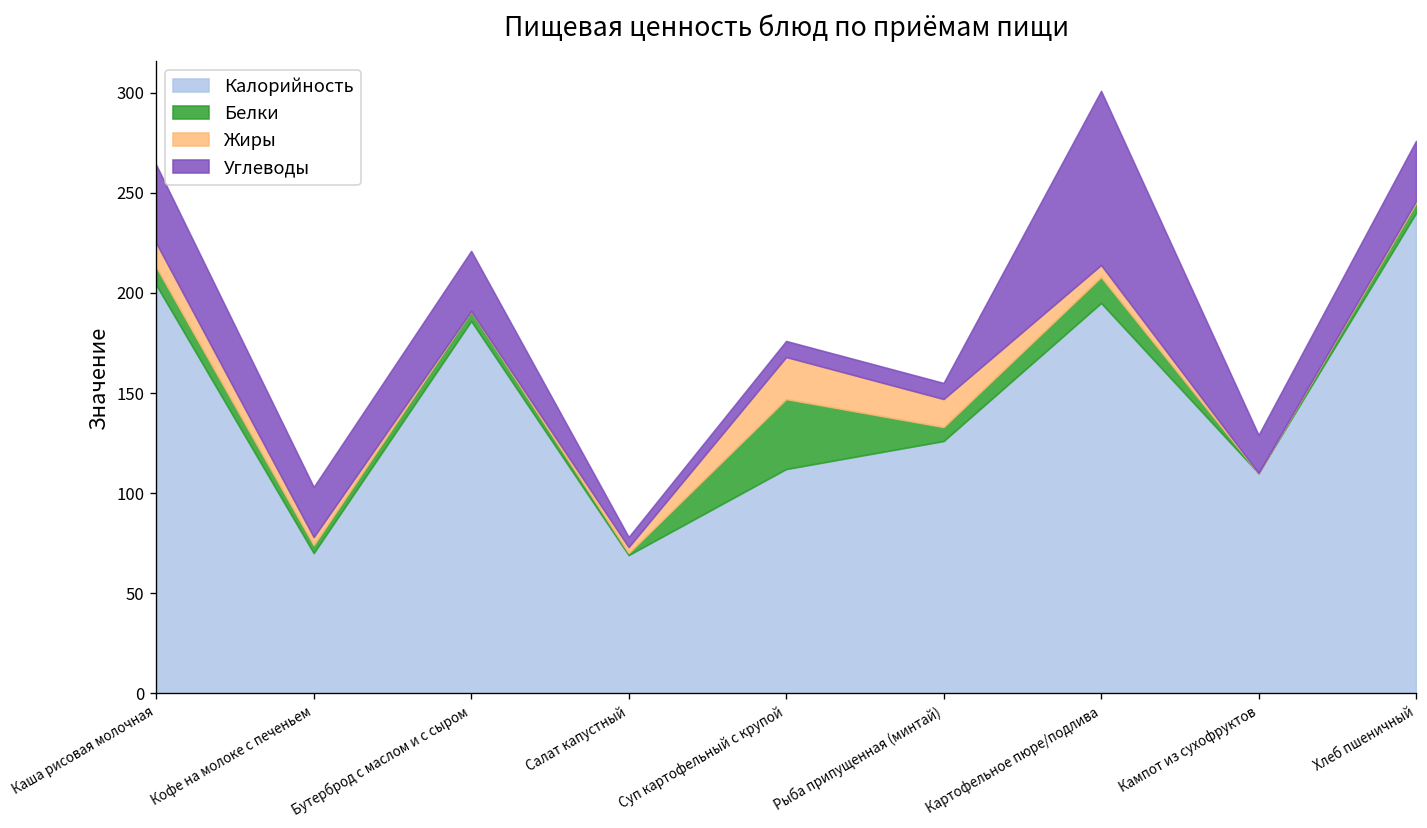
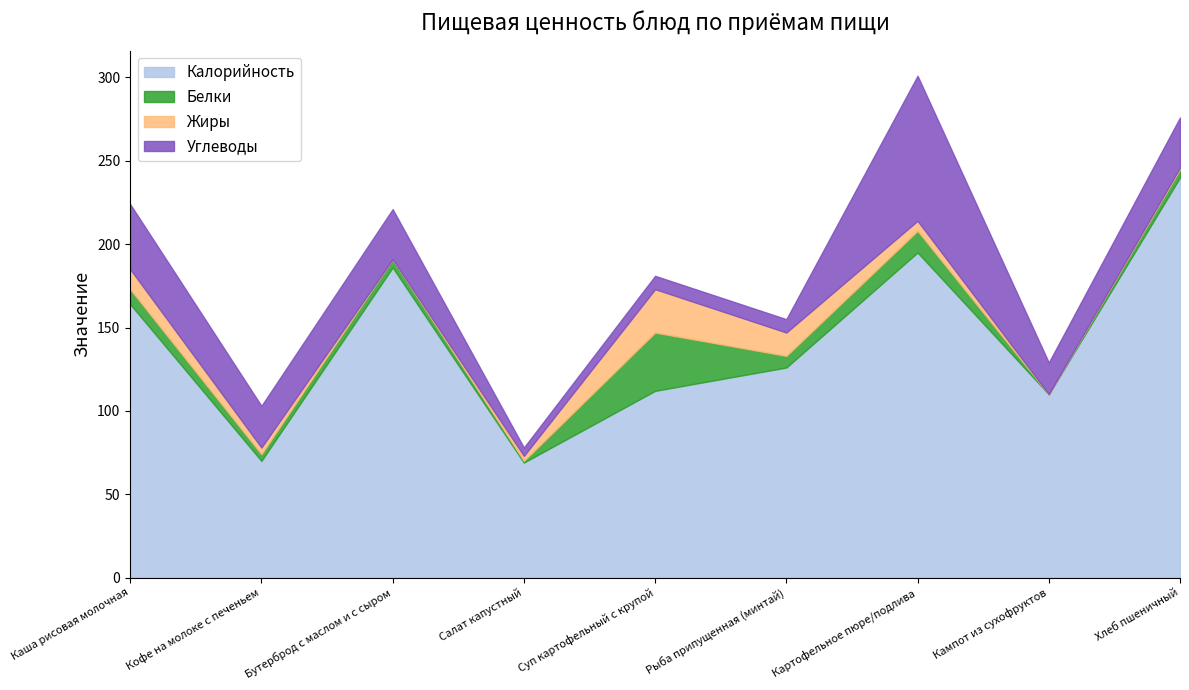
Калорийность, Каша рисовая молочная: 204 -> 164
Жиры, Суп картофельный с крупой: 21 -> 26
